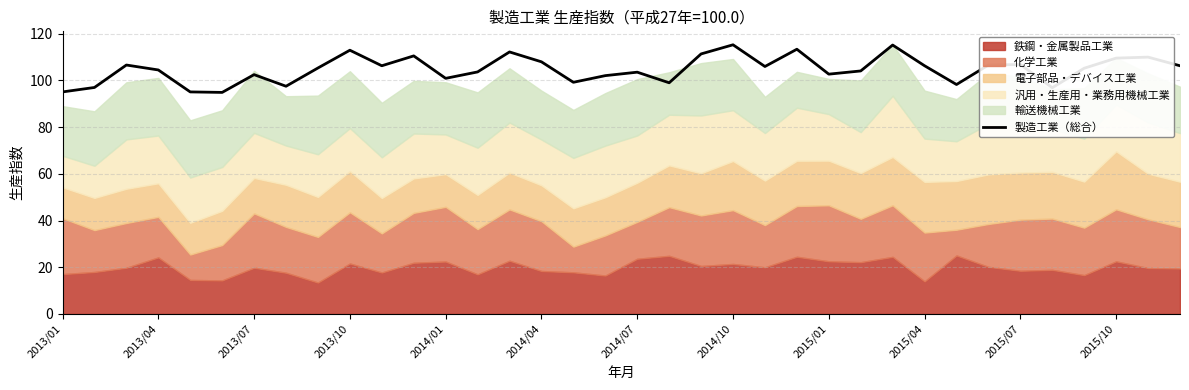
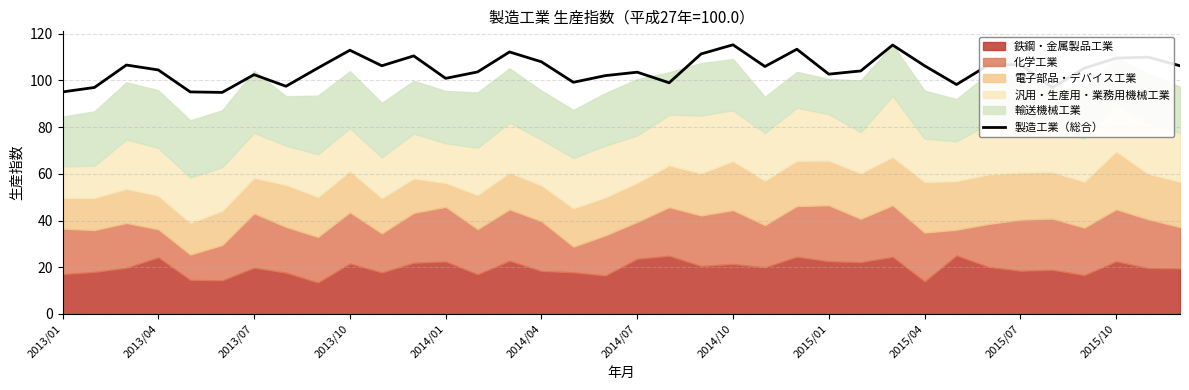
化学工業, 2013/01: 24 -> 19
化学工業, 2013/04: 17 -> 12
電子部品・デバイス工業, 2014/01: 14 -> 10
